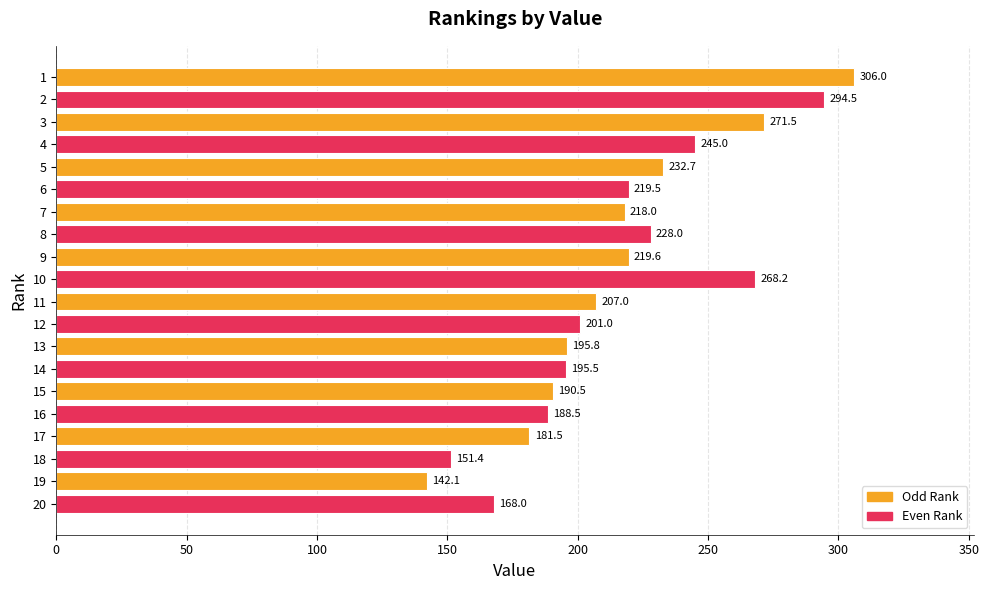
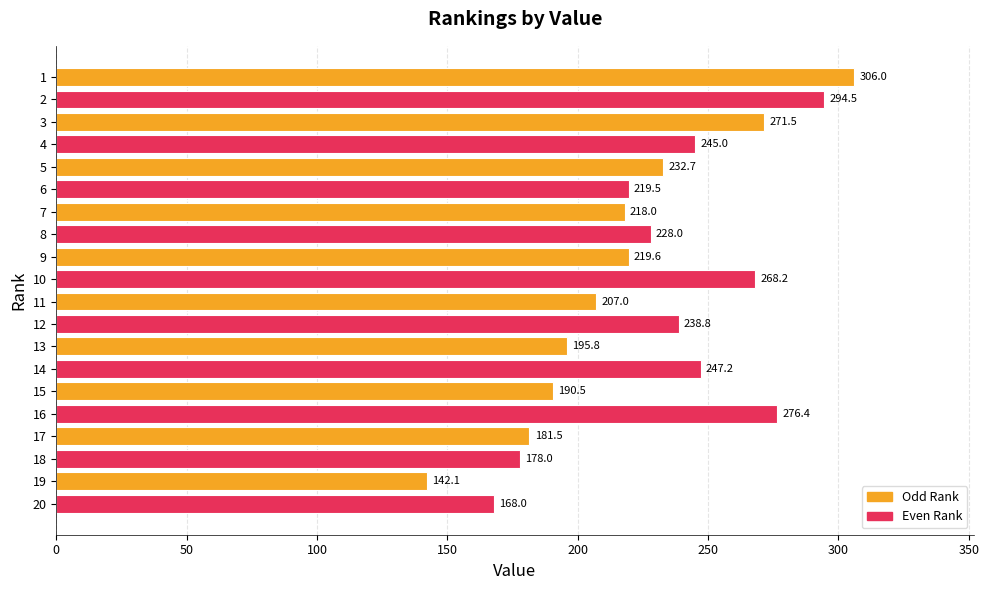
12: 201.0 -> 238.8
14: 195.5 -> 247.2
16: 188.5 -> 276.4
18: 151.4 -> 178.0
